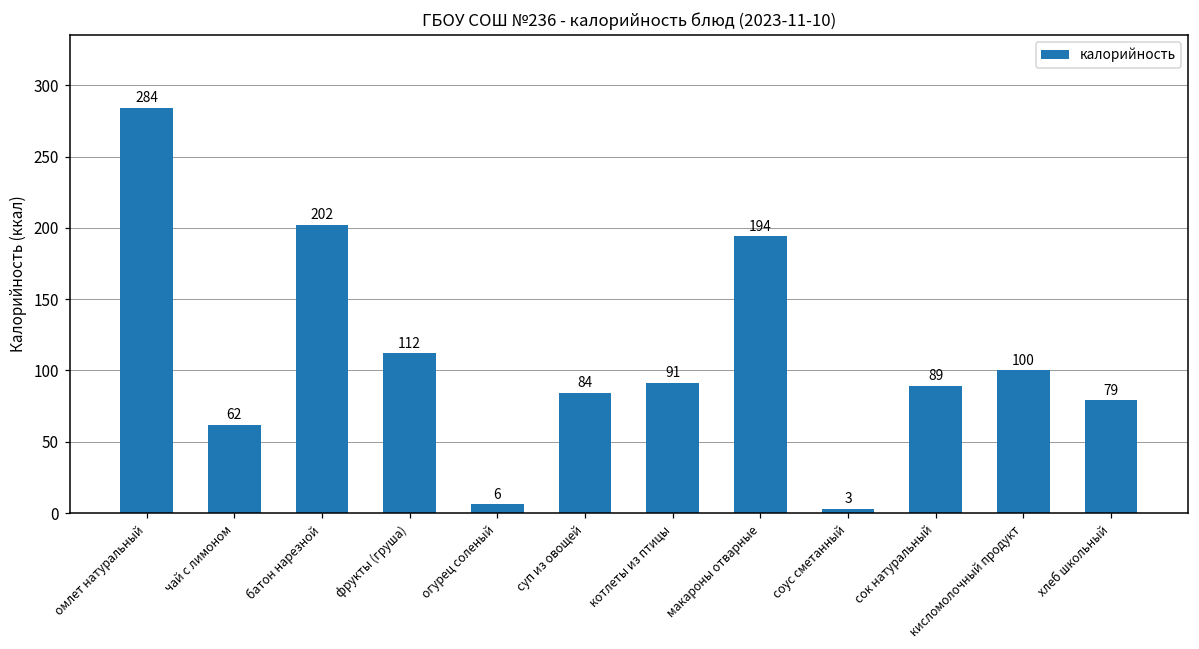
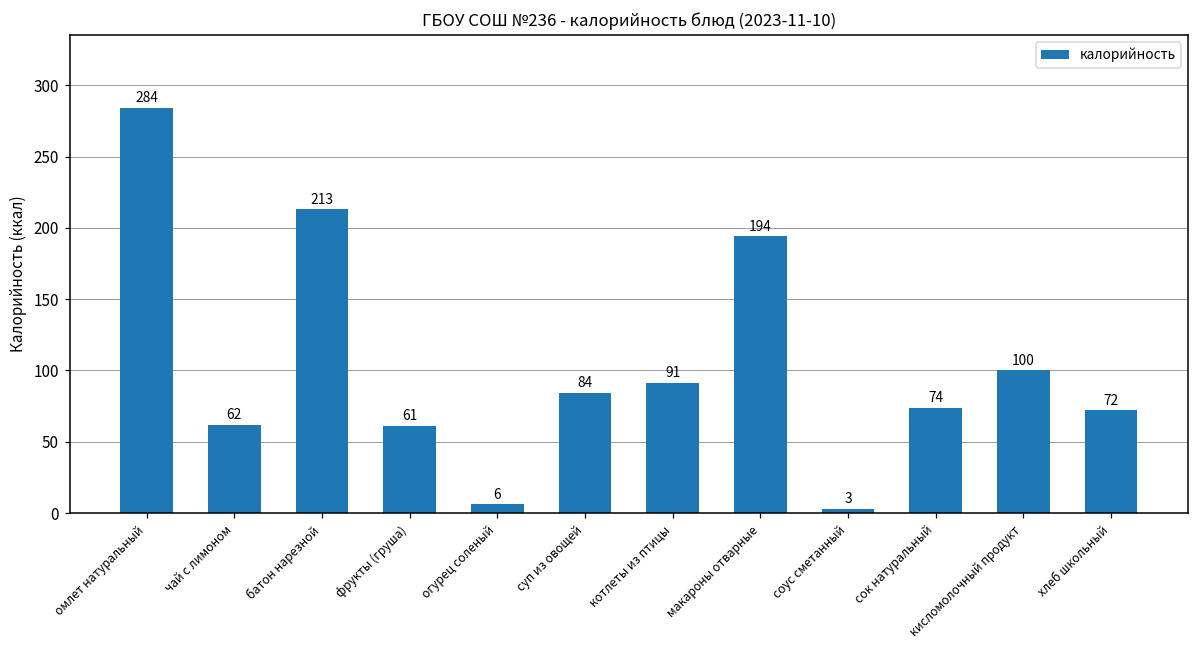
батон нарезной: 202 -> 213
фрукты (груша): 112 -> 61
сок натуральный: 89 -> 74
хлеб школьный: 79 -> 72
